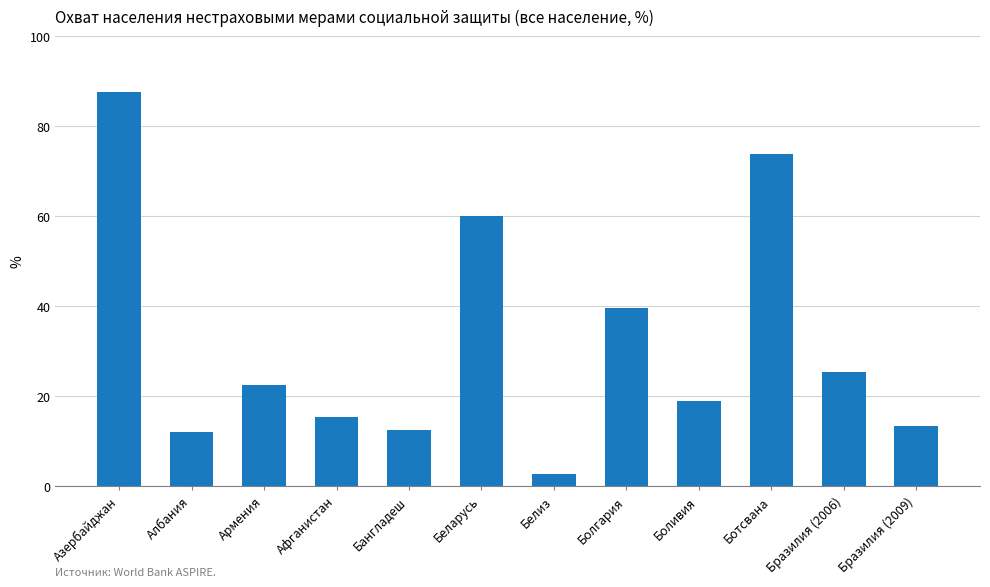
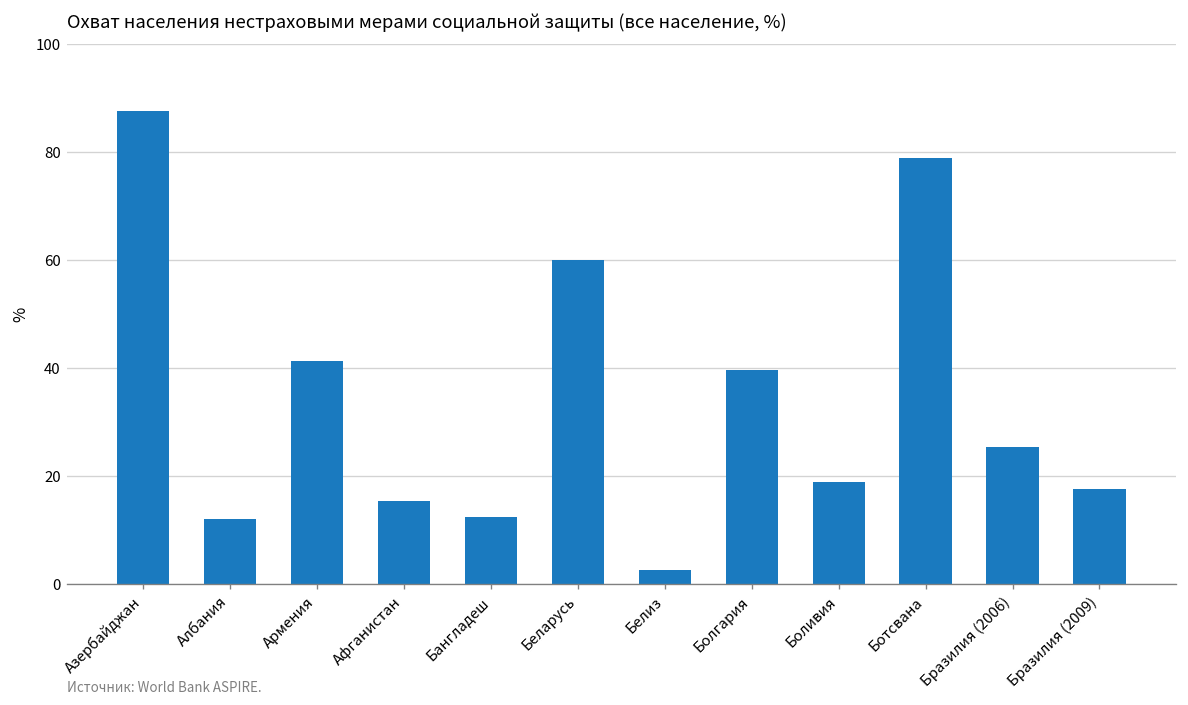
Армения: 22 -> 41
Ботсвана: 74 -> 79
Бразилия (2009): 13 -> 18
